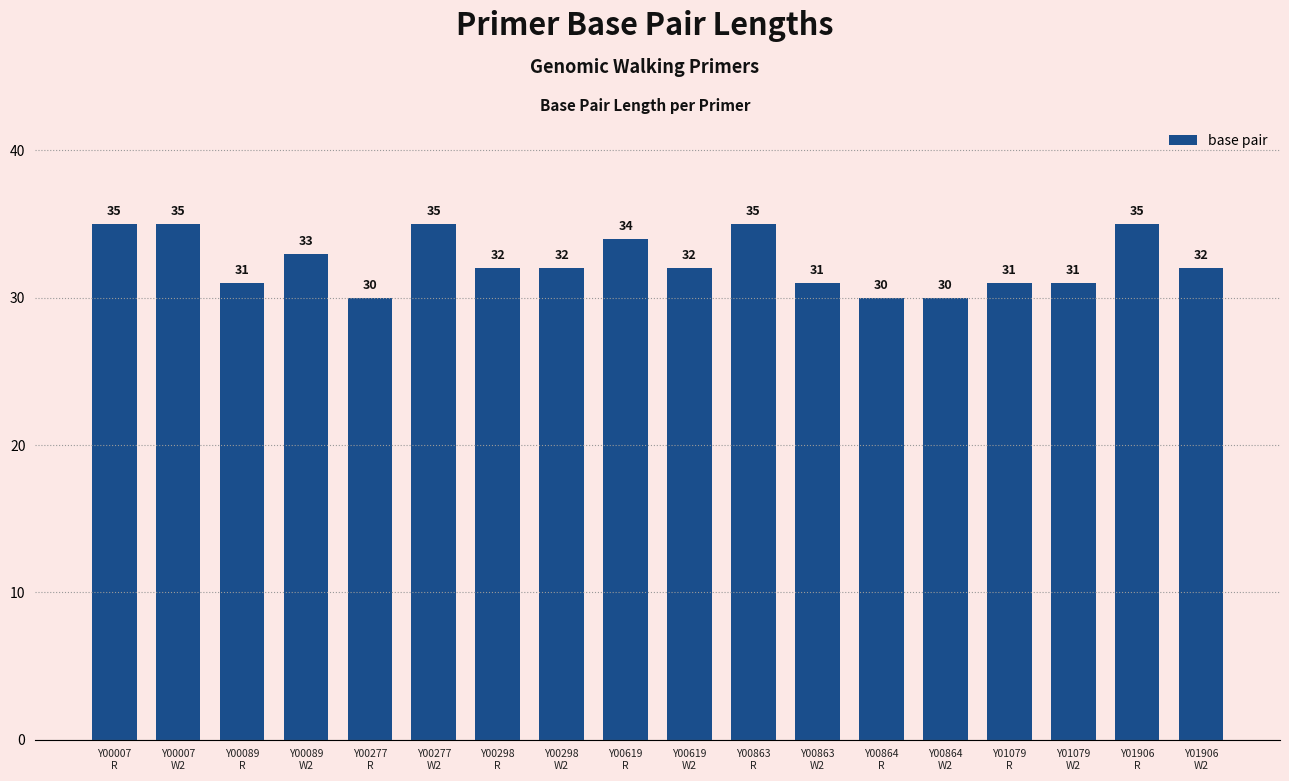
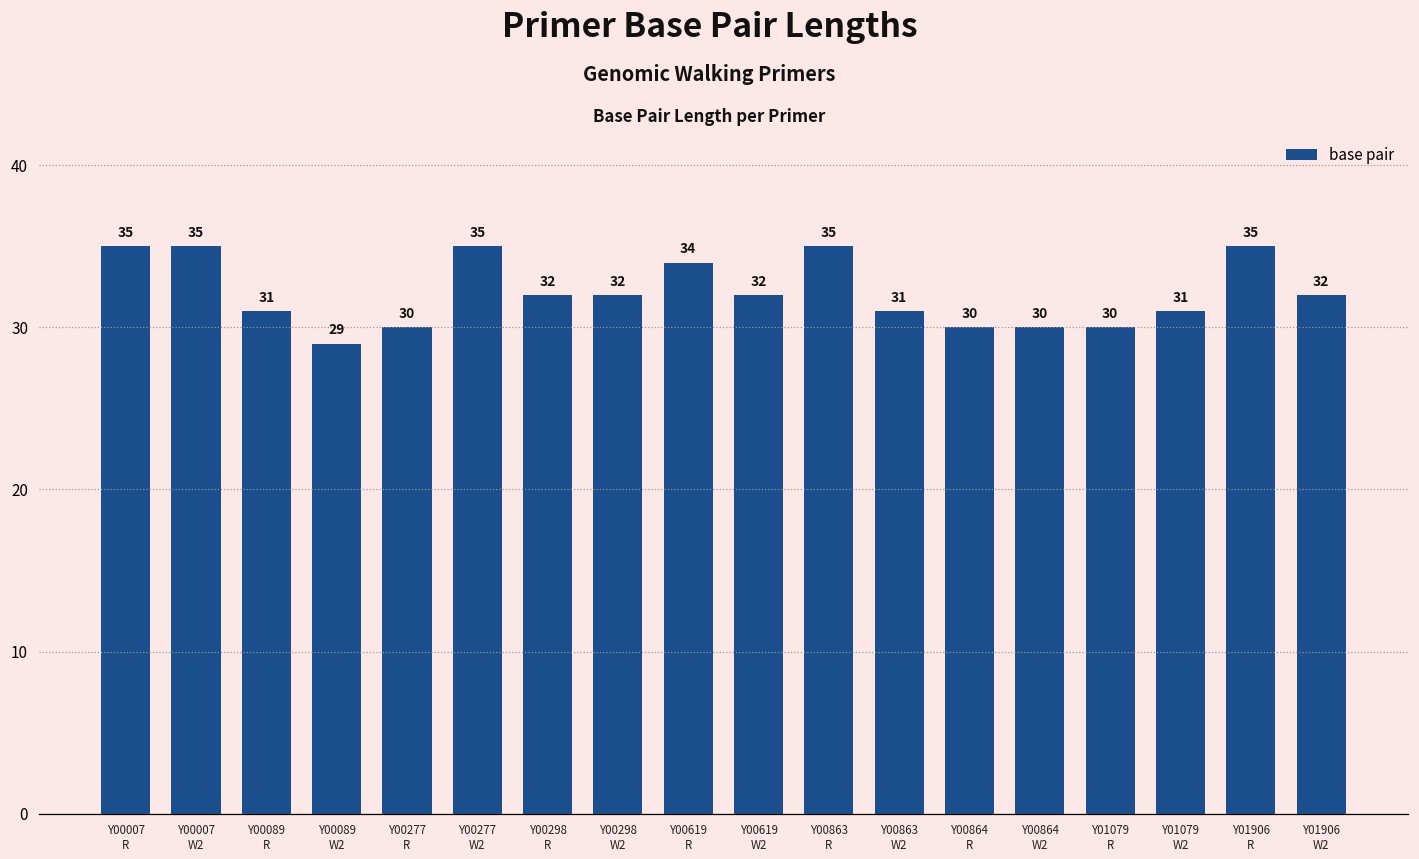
Y00089 W2: 33 -> 29
Y01079 R: 31 -> 30
